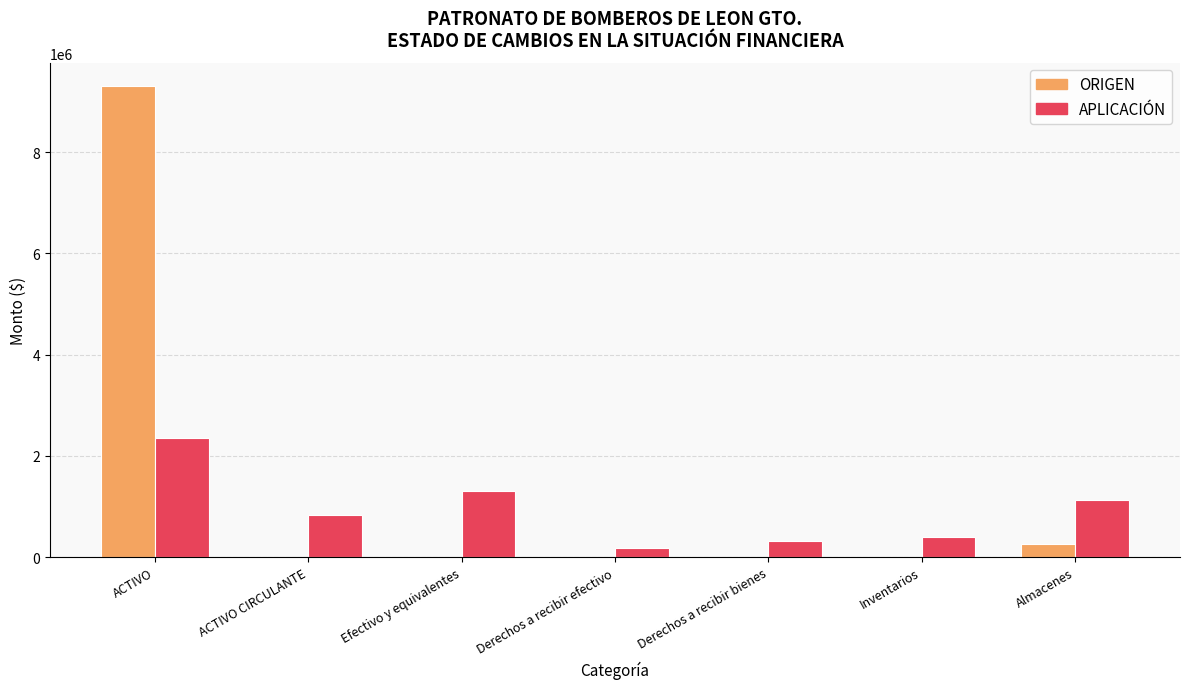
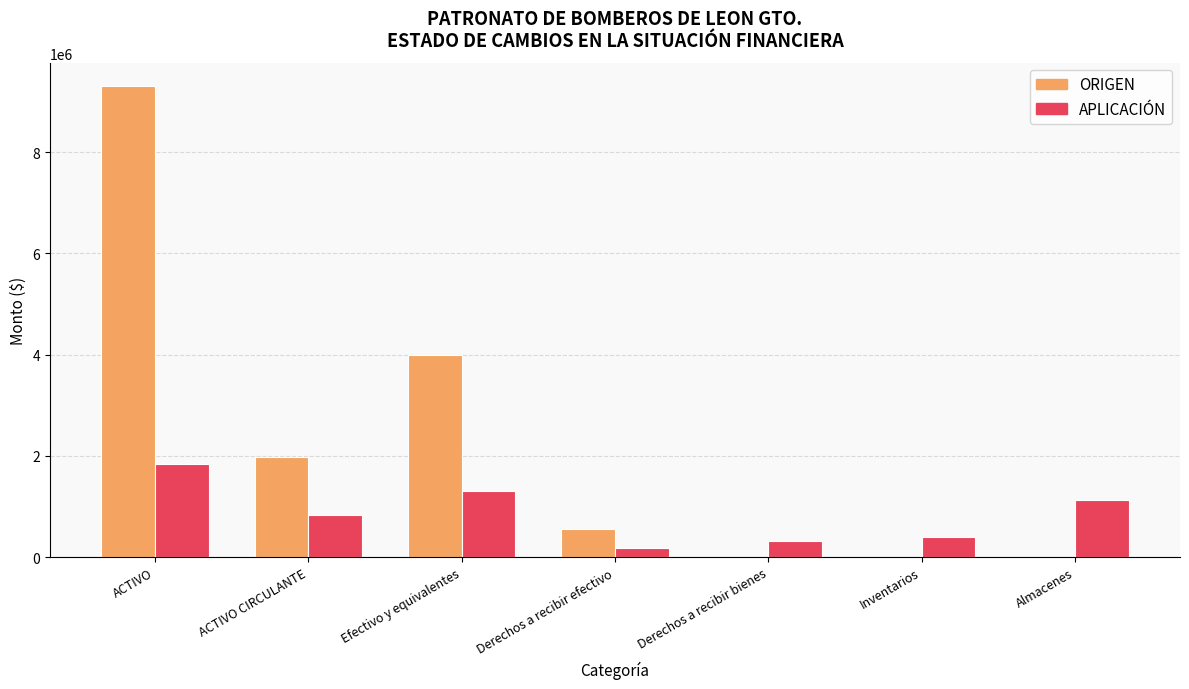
APLICACIÓN, ACTIVO: 2400000 -> 1800000
ORIGEN, ACTIVO CIRCULANTE: 0 -> 2000000
ORIGEN, Efectivo y equivalentes: 0 -> 4000000
ORIGEN, Derechos a recibir efectivo: 0 -> 600000
ORIGEN, Almacenes: 300000 -> 0
